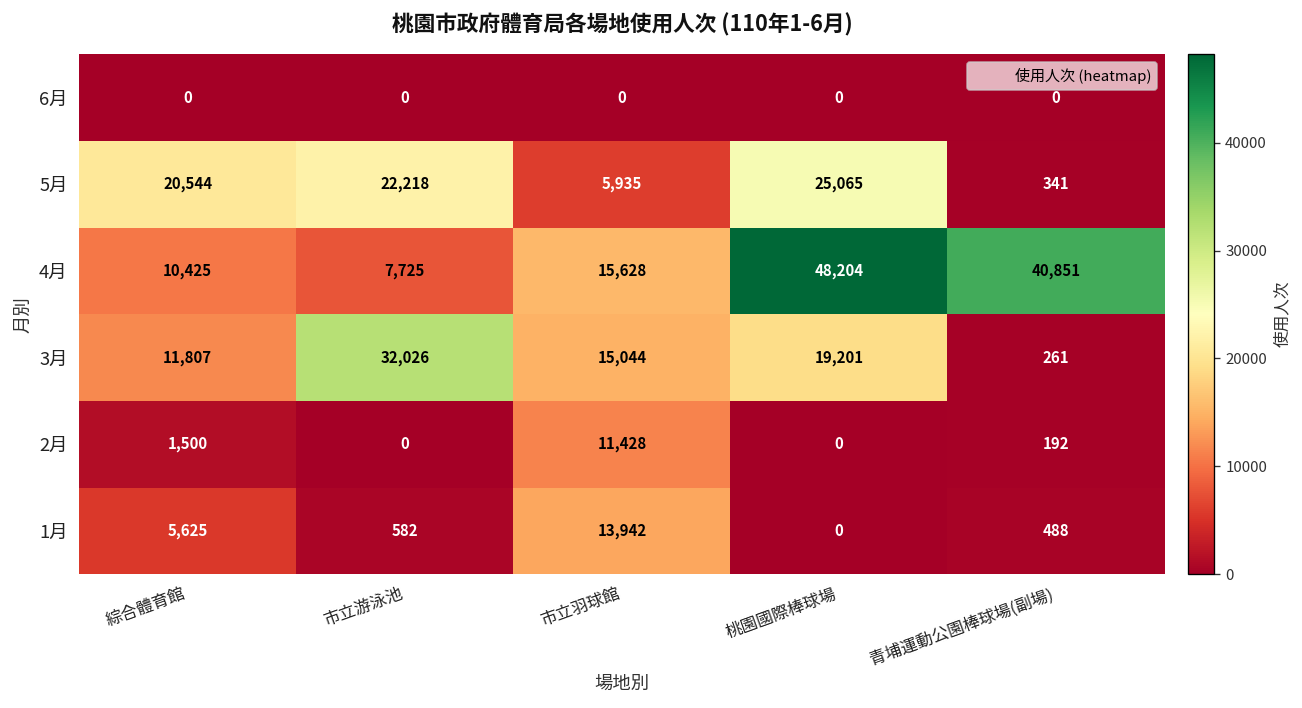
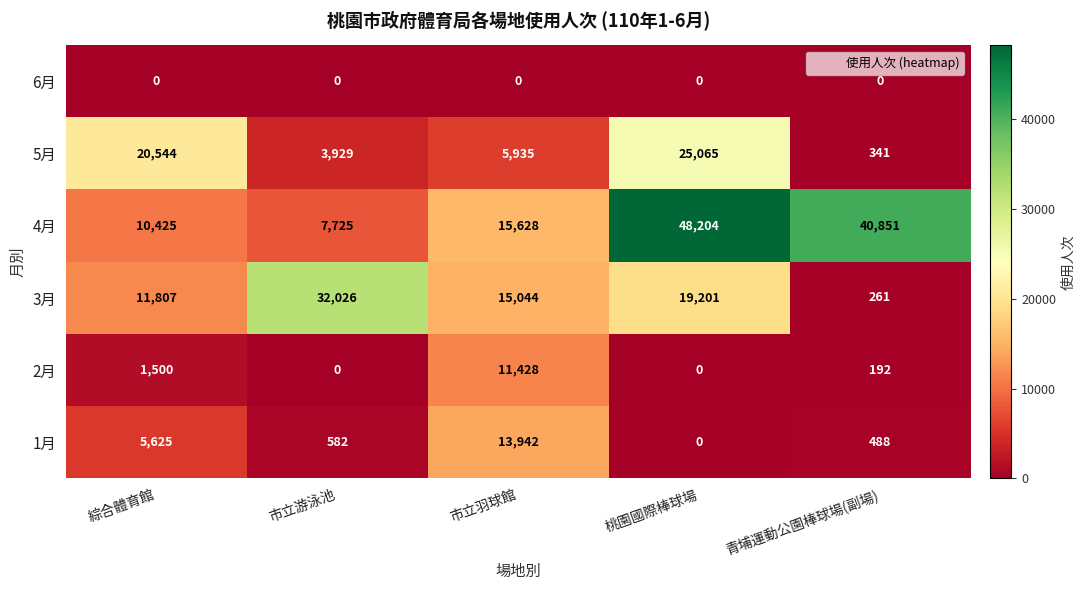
5月, 市立游泳池: 22,218 -> 3,929
